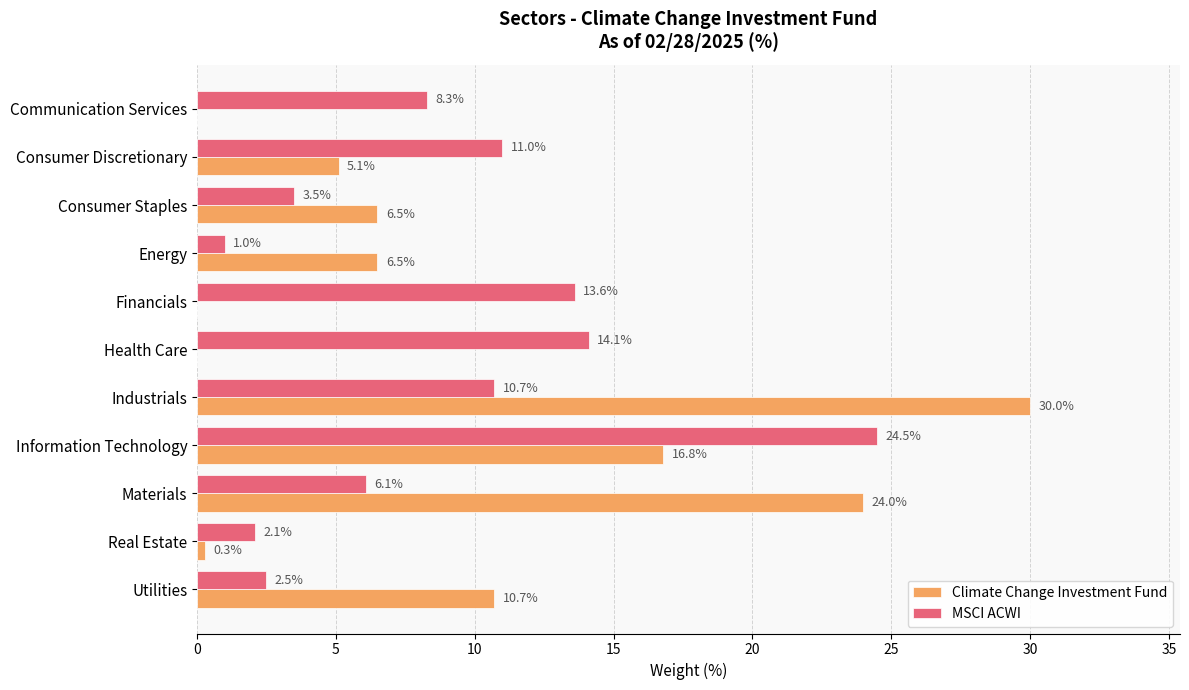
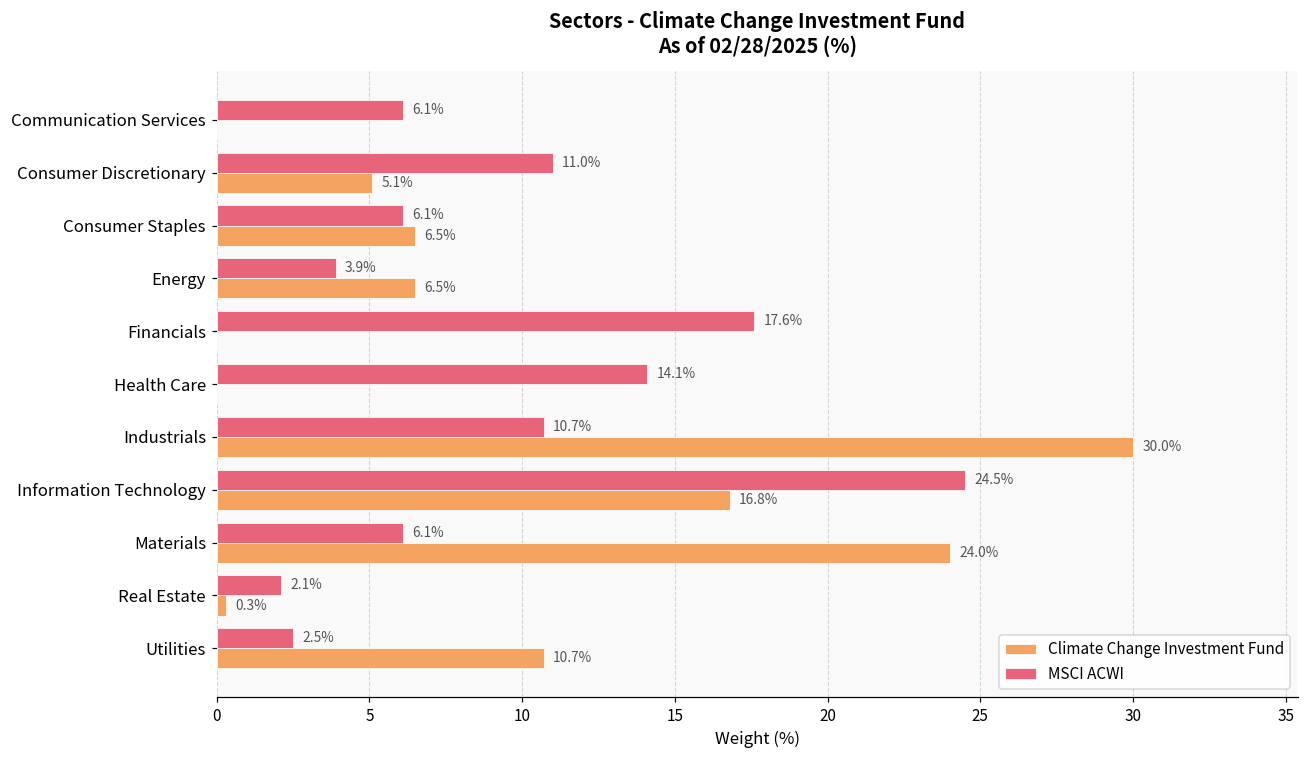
MSCI ACWI, Communication Services: 8.3% -> 6.1%
MSCI ACWI, Consumer Staples: 3.5% -> 6.1%
MSCI ACWI, Energy: 1.0% -> 3.9%
MSCI ACWI, Financials: 13.6% -> 17.6%
